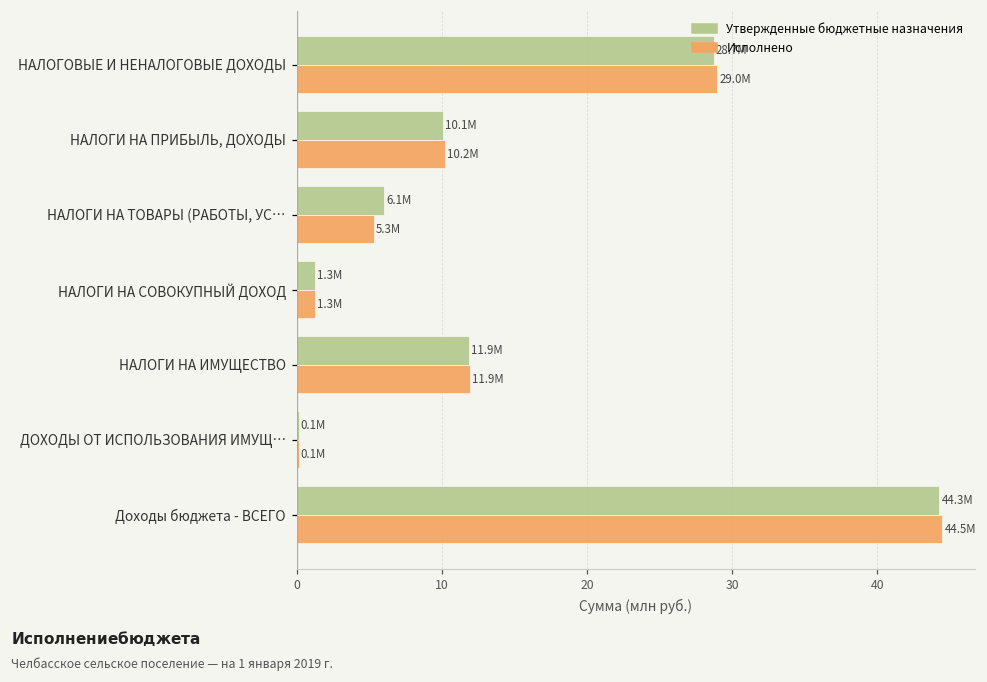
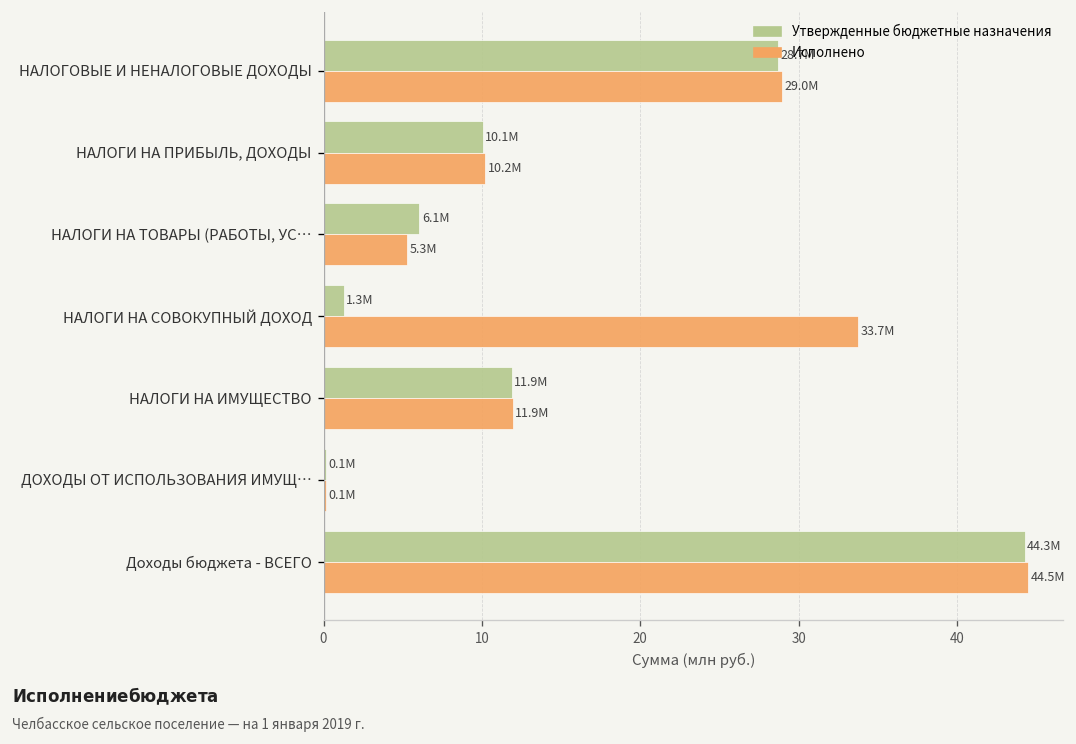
Исполнено, НАЛОГИ НА СОВОКУПНЫЙ ДОХОД: 1.3M -> 33.7M
